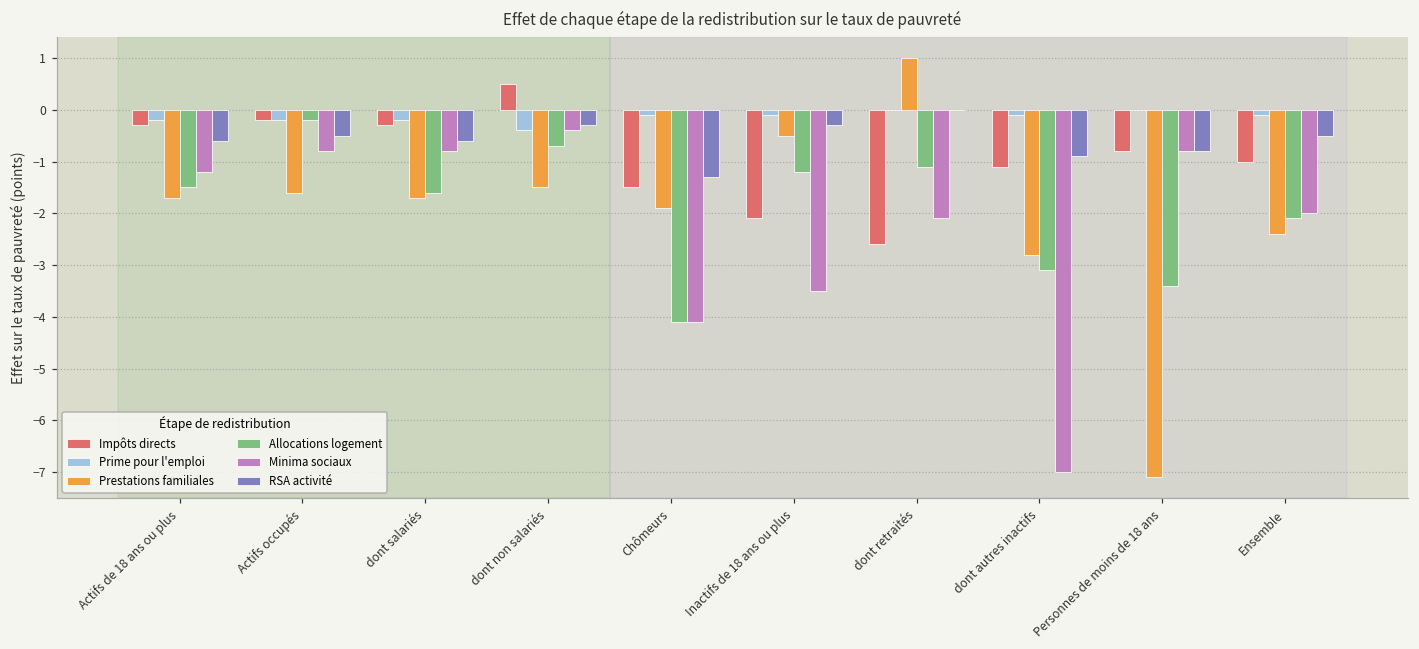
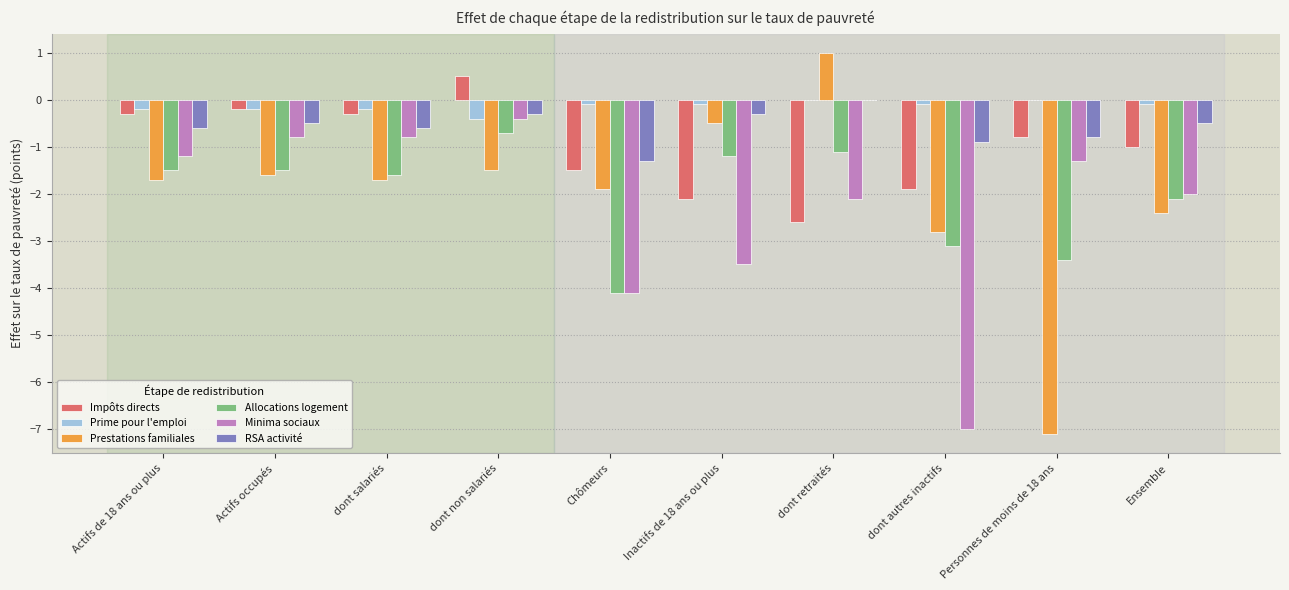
Allocations logement, Actifs occupés: -0.2 -> -1.5
Impôts directs, dont autres inactifs: -1.1 -> -1.9
Minima sociaux, Personnes de moins de 18 ans: -0.8 -> -1.3
